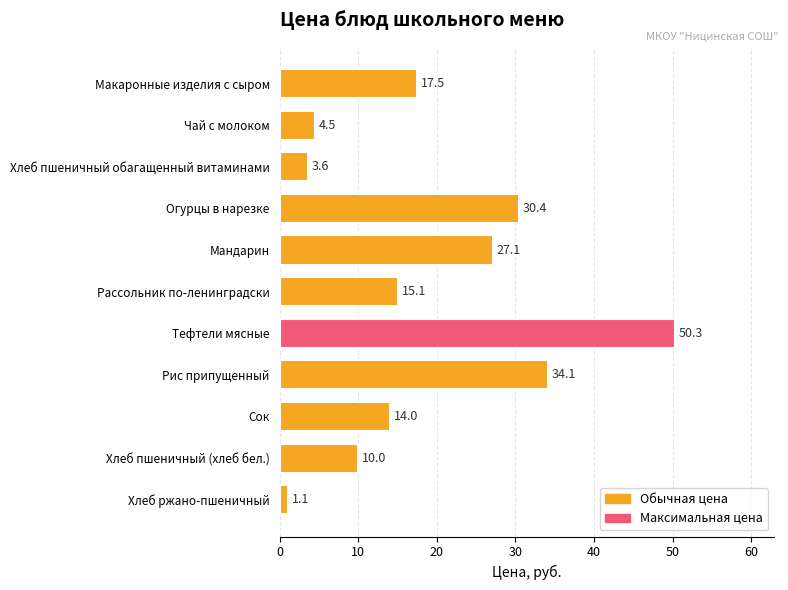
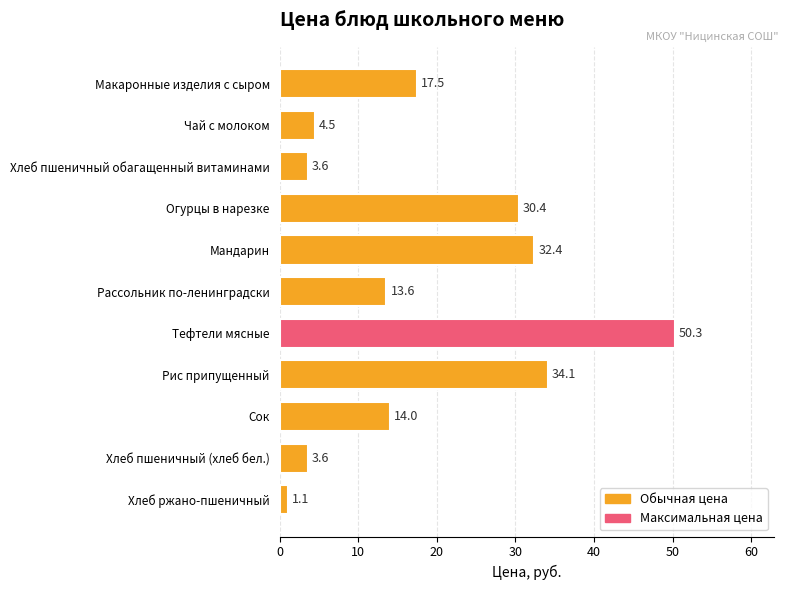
Мандарин: 27.1 -> 32.4
Рассольник по-ленинградски: 15.1 -> 13.6
Хлеб пшеничный (хлеб бел.): 10.0 -> 3.6
